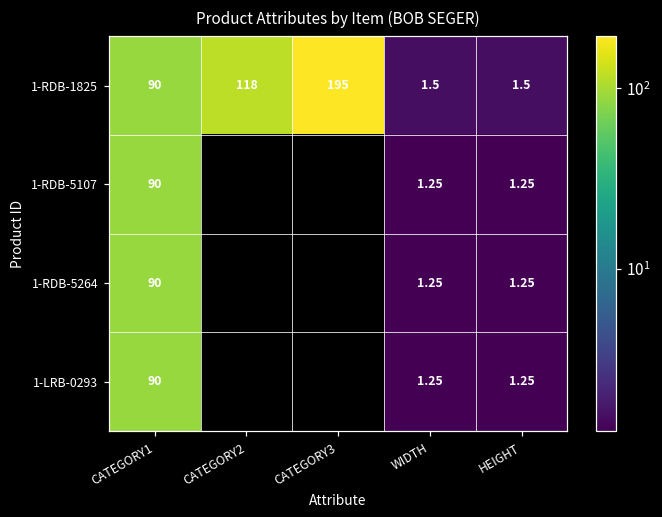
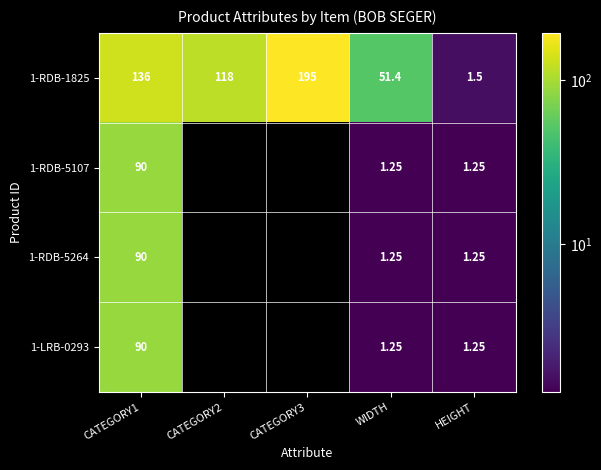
1-RDB-1825, CATEGORY1: 90 -> 136
1-RDB-1825, WIDTH: 1.5 -> 51.4
